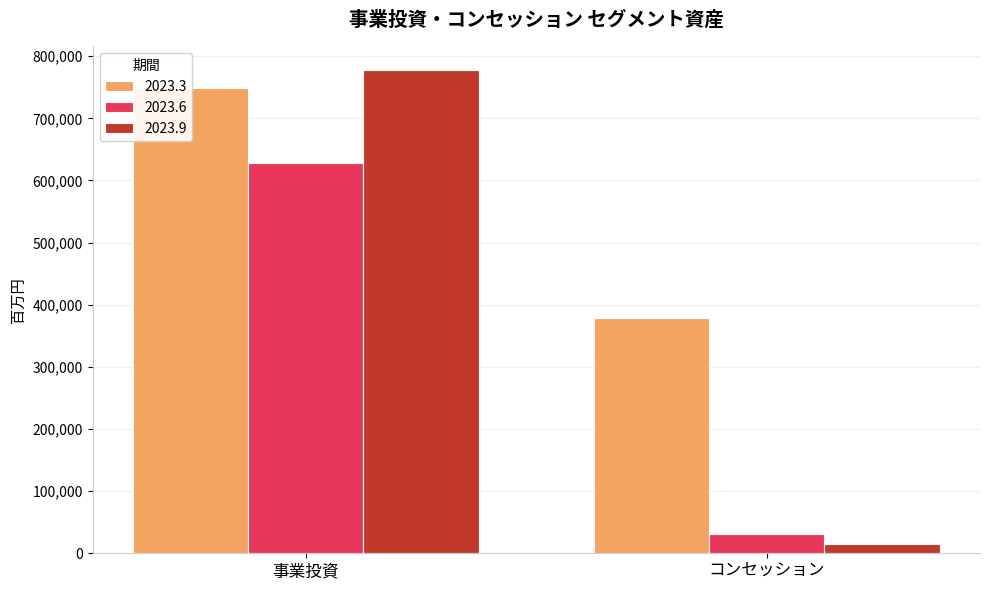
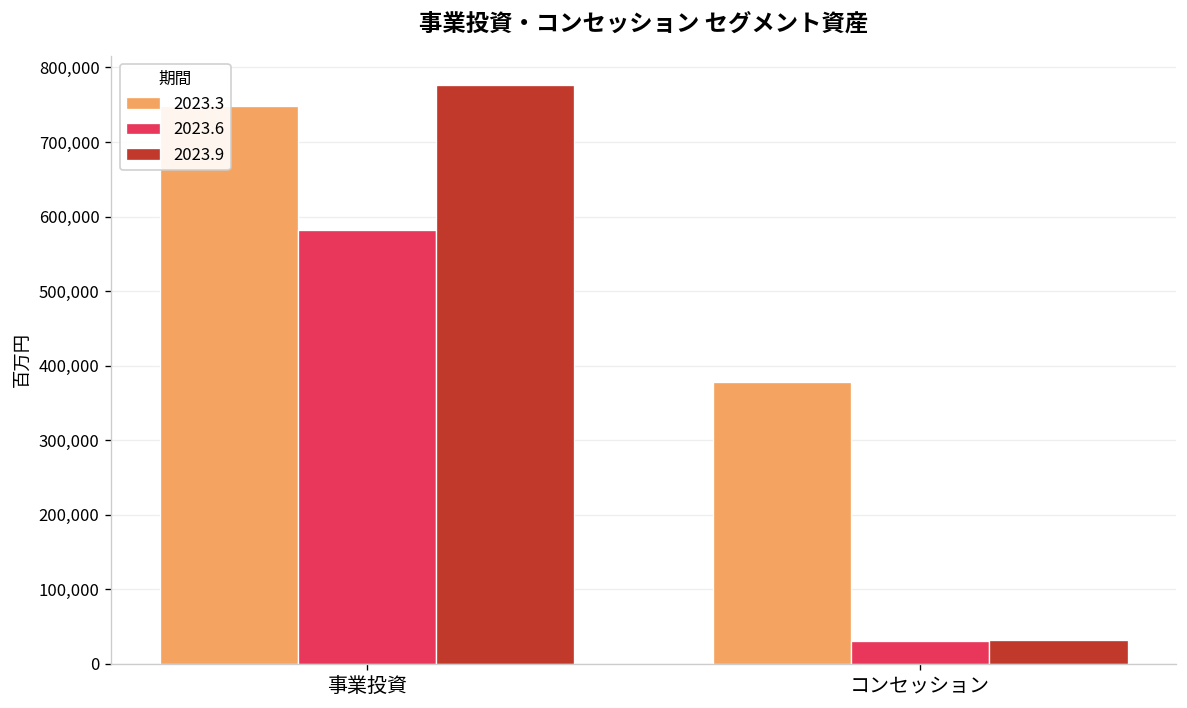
2023.6, 事業投資: 630,000 -> 580,000
2023.9, コンセッション: 20,000 -> 30,000
